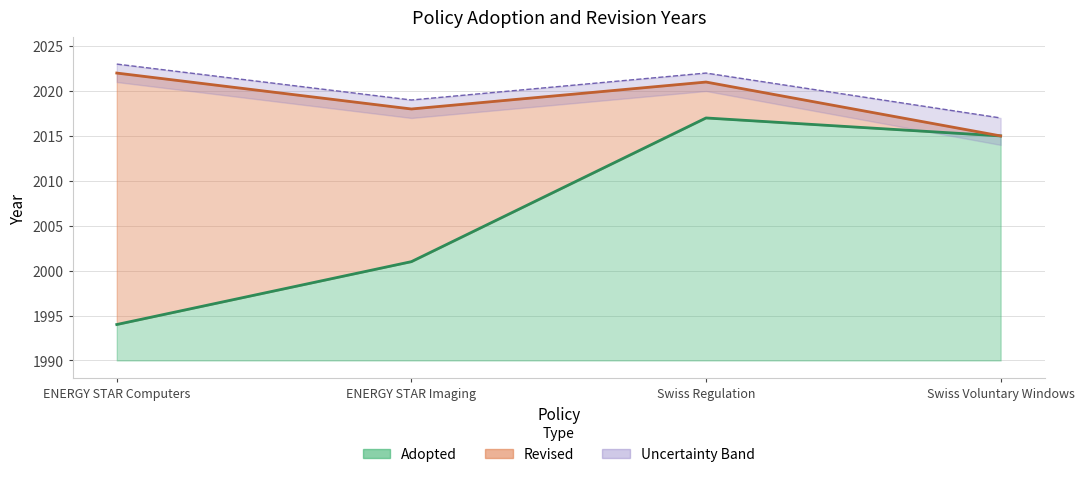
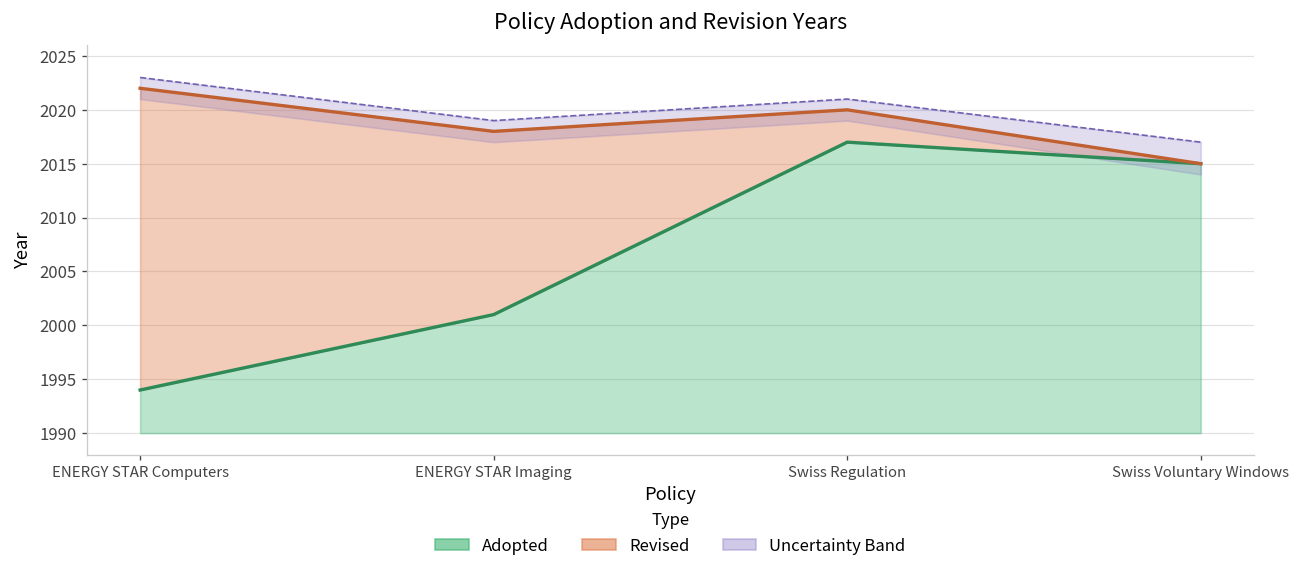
Revised, Swiss Regulation: 2021 -> 2020
